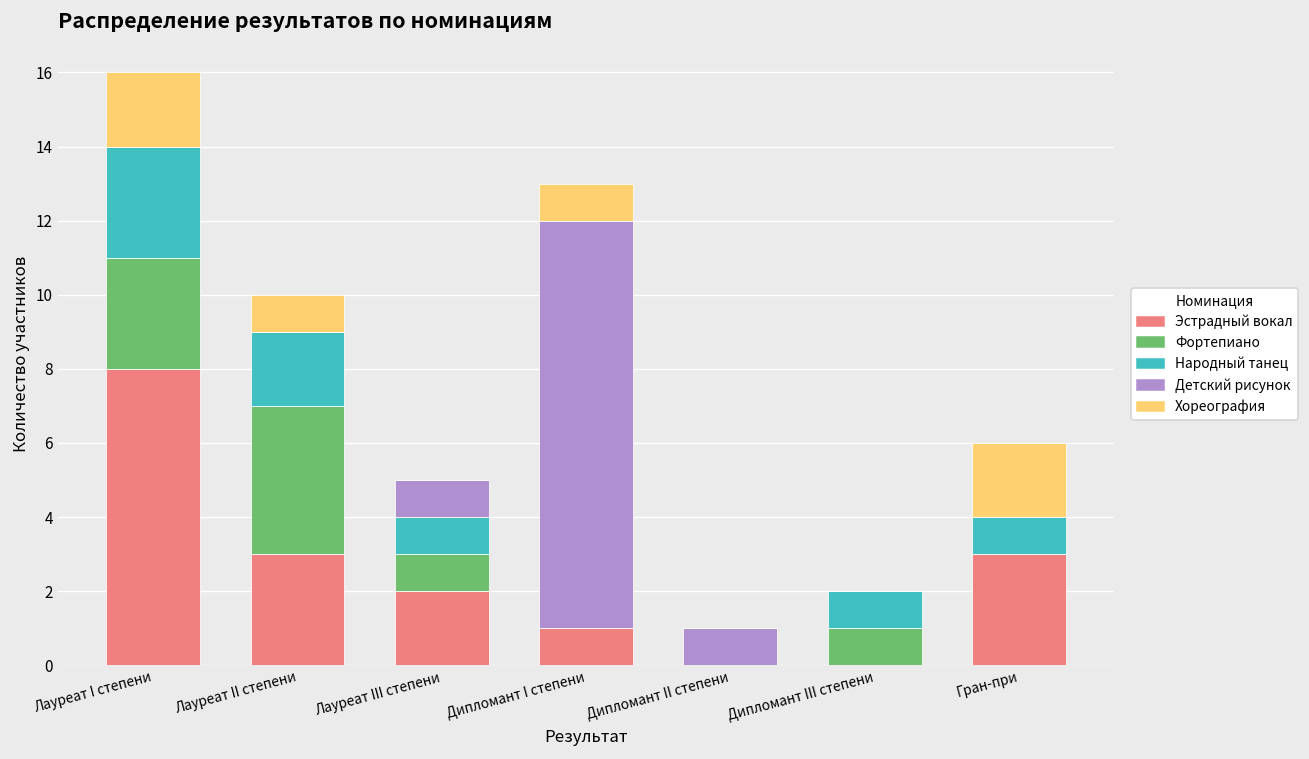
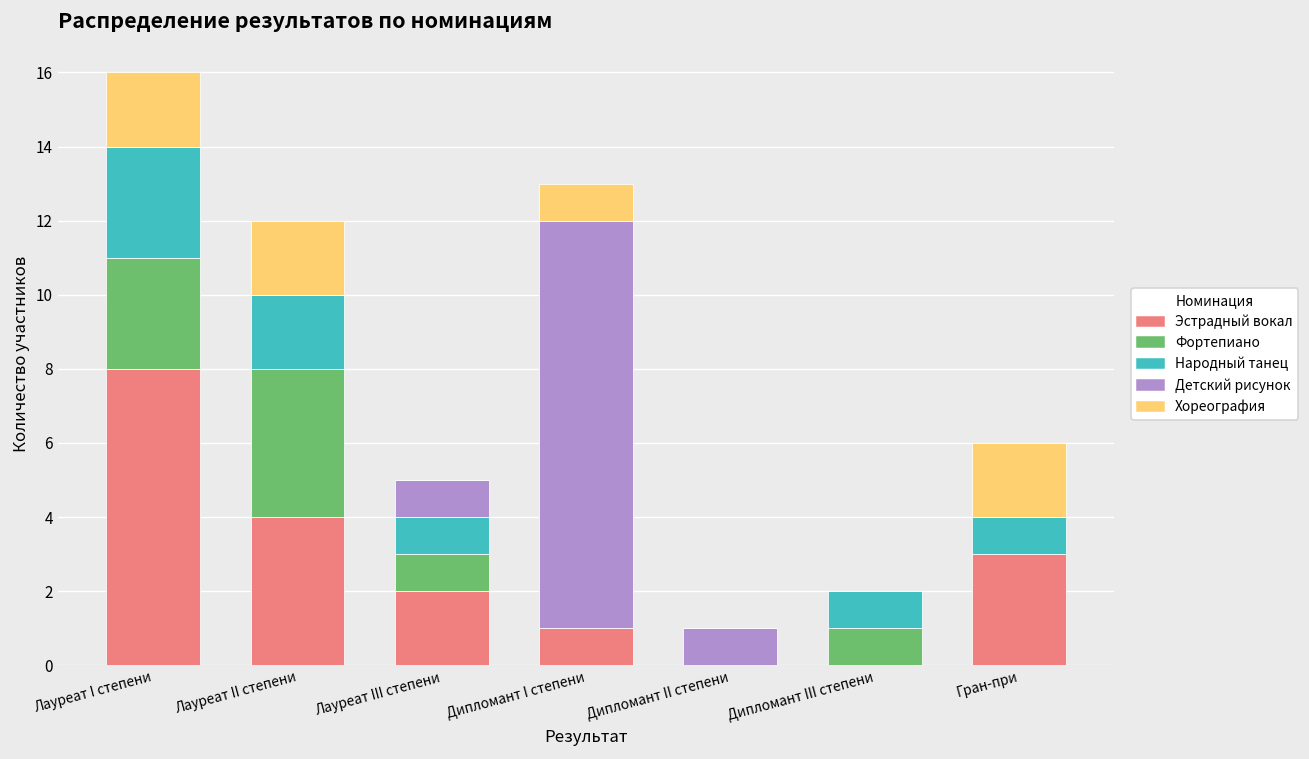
Эстрадный вокал, Лауреат II степени: 3 -> 4
Хореография, Лауреат II степени: 1 -> 2
